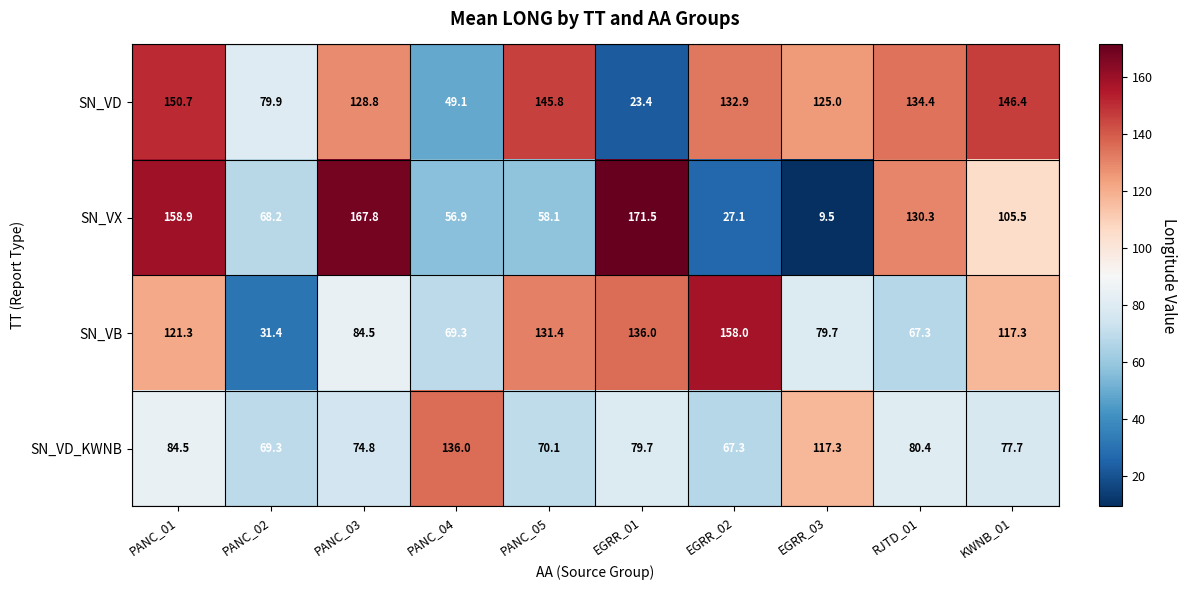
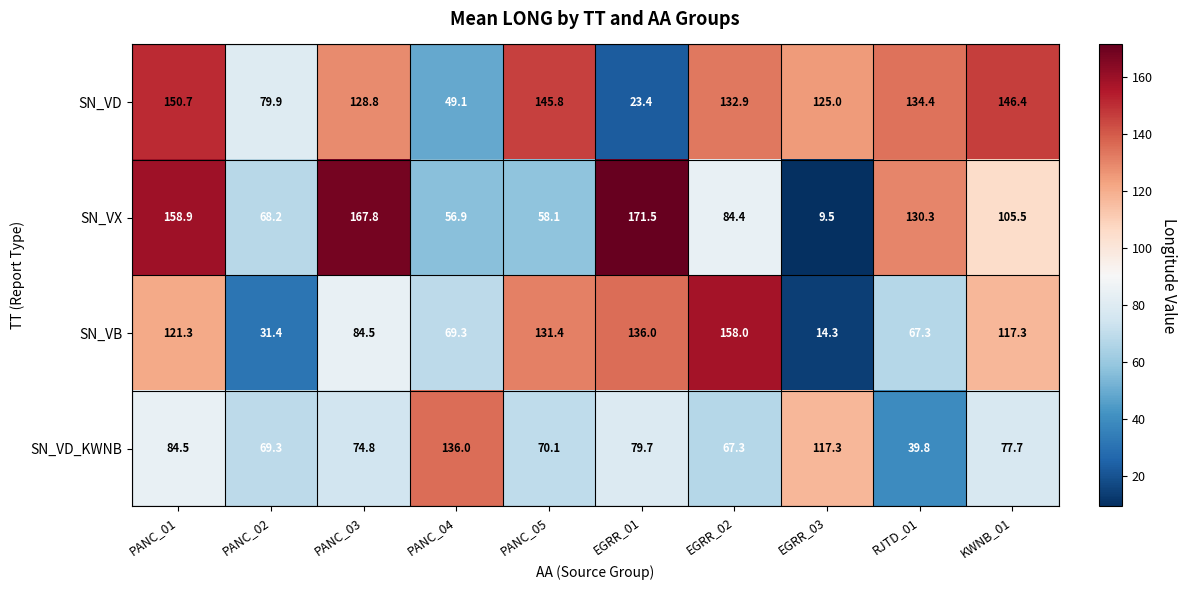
SN_VX, EGRR_02: 27.1 -> 84.4
SN_VB, EGRR_03: 79.7 -> 14.3
SN_VD_KWNB, RJTD_01: 80.4 -> 39.8
